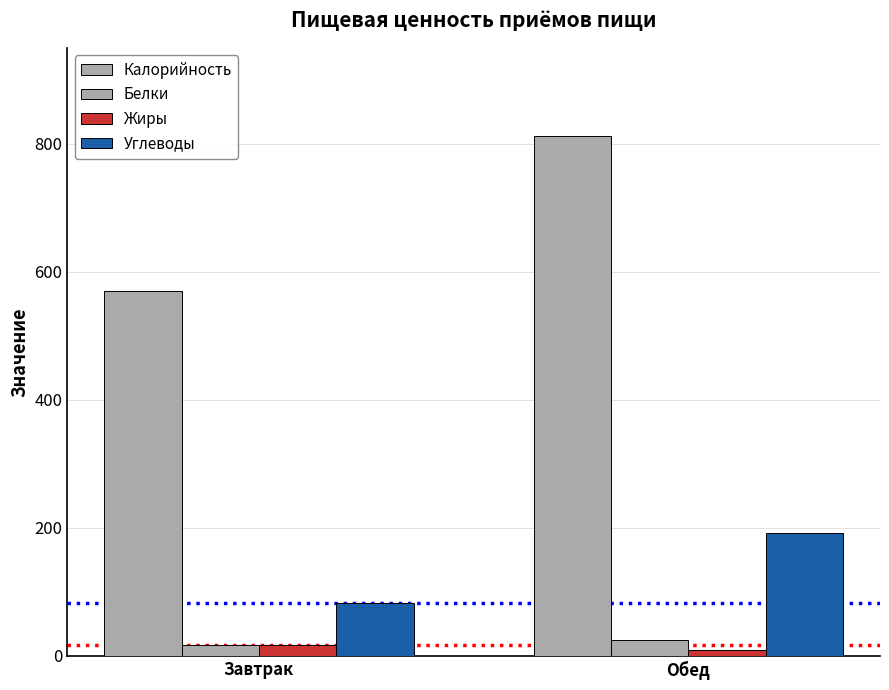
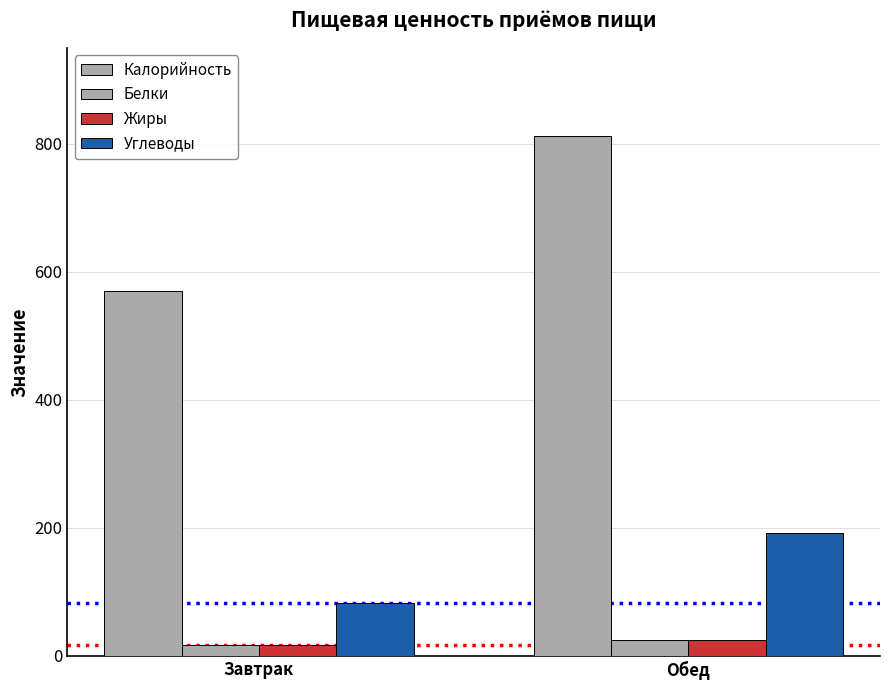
Жиры, Обед: 10 -> 30
